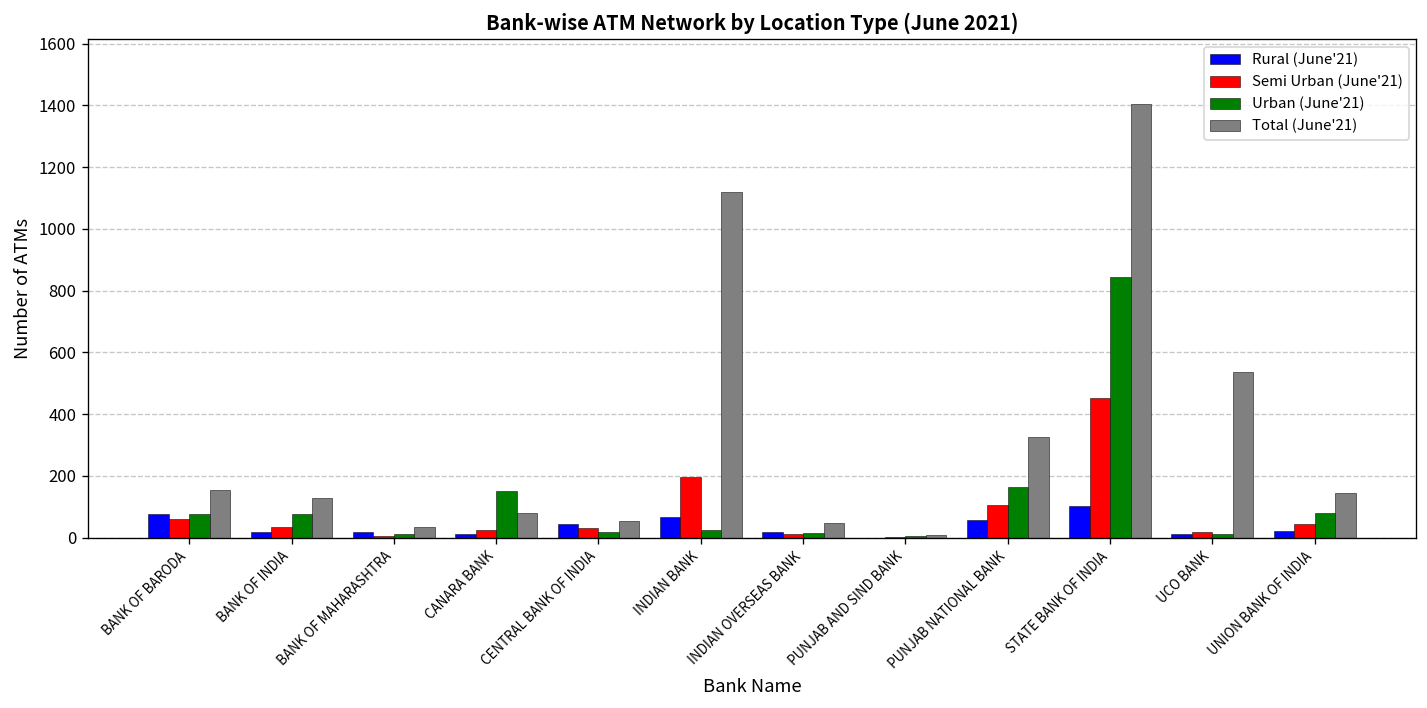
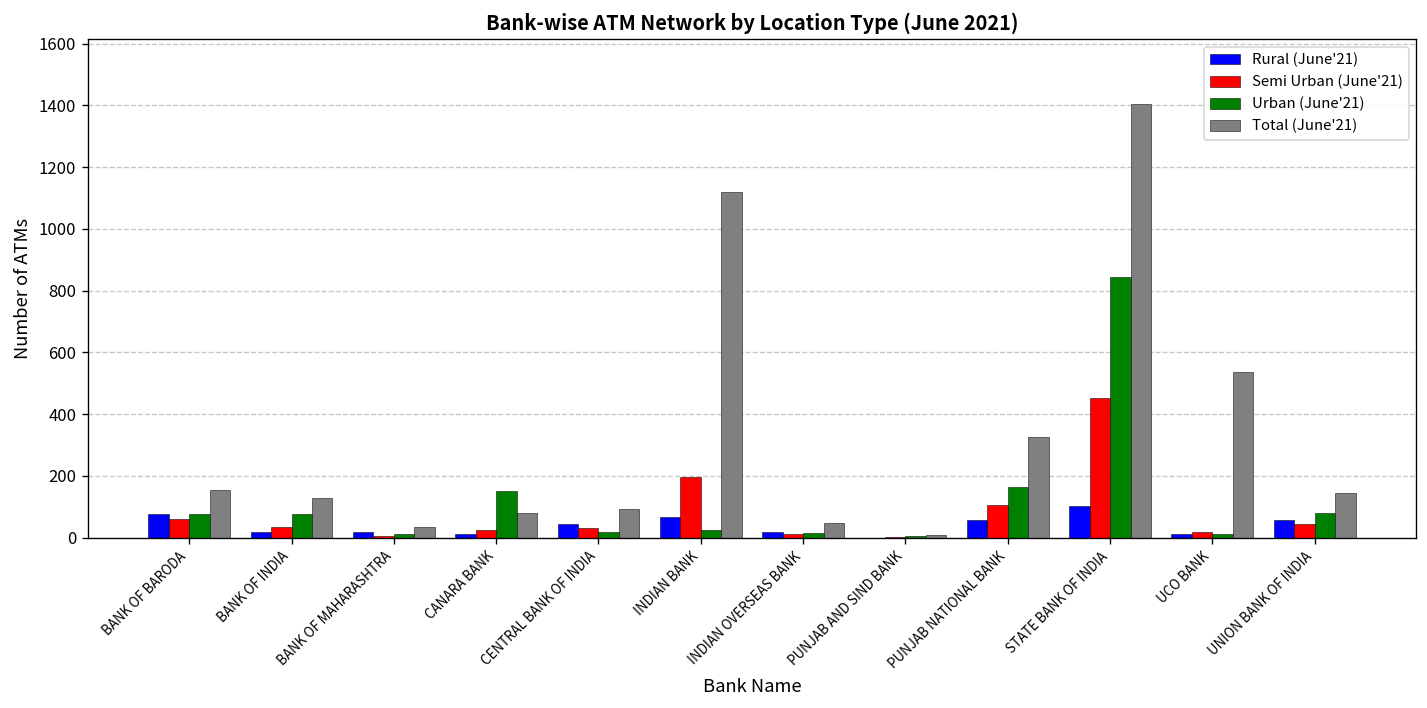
Total (June'21), CENTRAL BANK OF INDIA: 50 -> 90
Rural (June'21), UNION BANK OF INDIA: 20 -> 60
